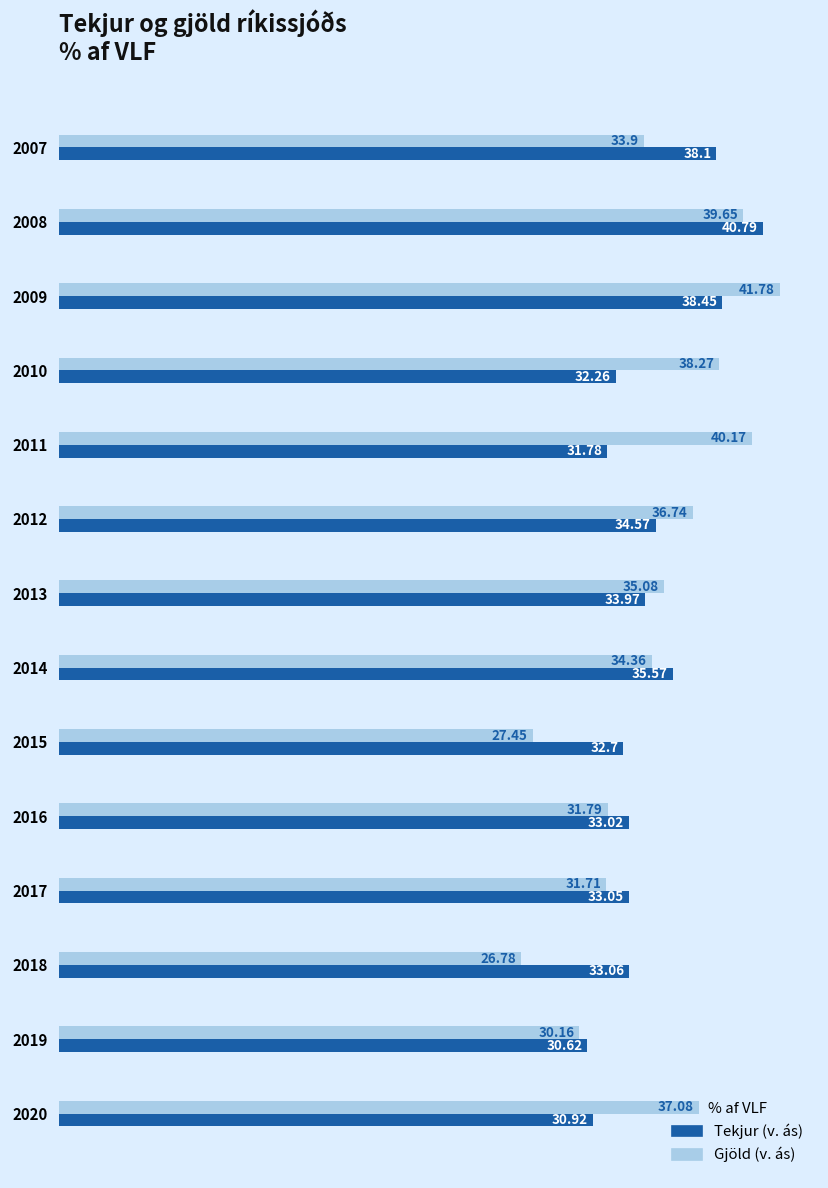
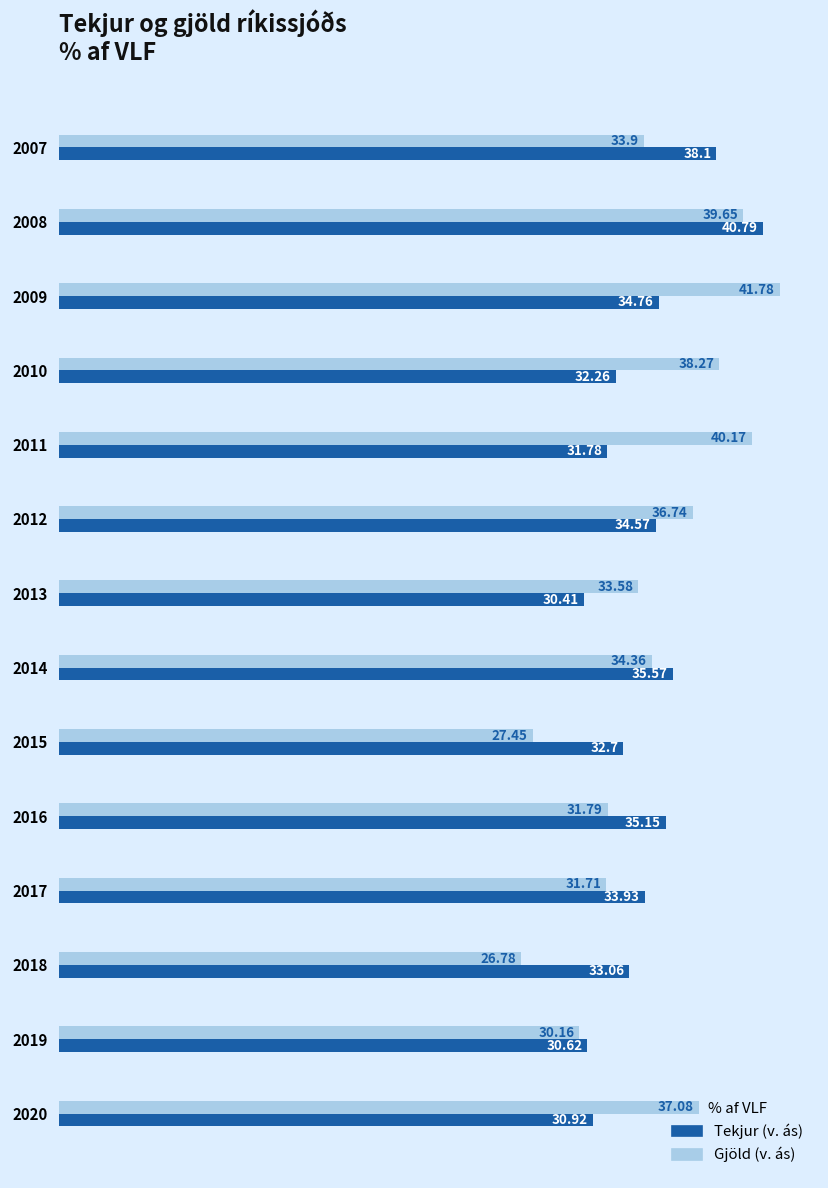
Tekjur (v. ás), 2009: 38.45 -> 34.76
Gjöld (v. ás), 2013: 35.08 -> 33.58
Tekjur (v. ás), 2013: 33.97 -> 30.41
Tekjur (v. ás), 2016: 33.02 -> 35.15
Tekjur (v. ás), 2017: 33.05 -> 33.93
